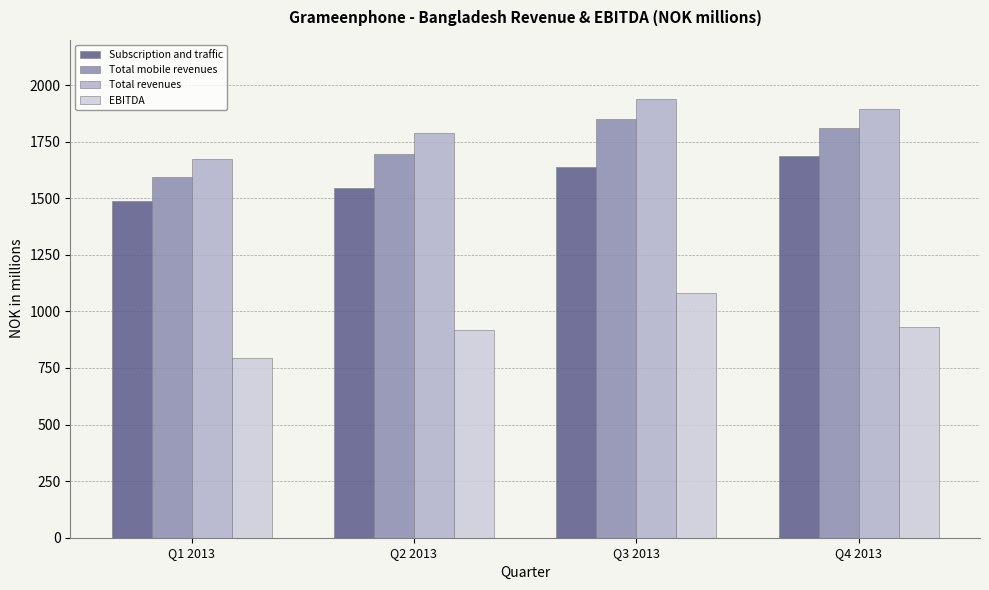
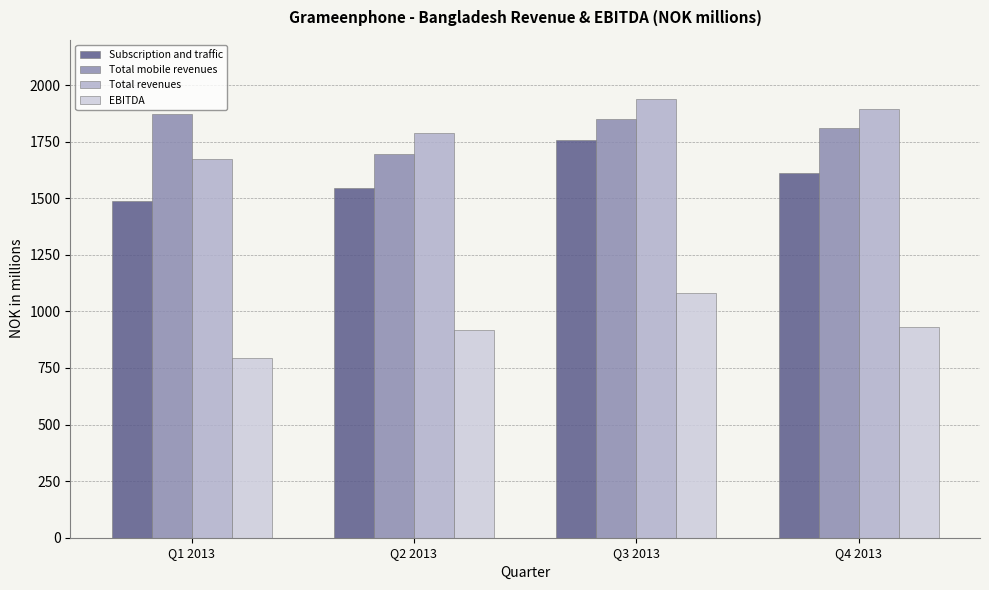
Total mobile revenues, Q1 2013: 1600 -> 1870
Subscription and traffic, Q3 2013: 1640 -> 1760
Subscription and traffic, Q4 2013: 1690 -> 1610
